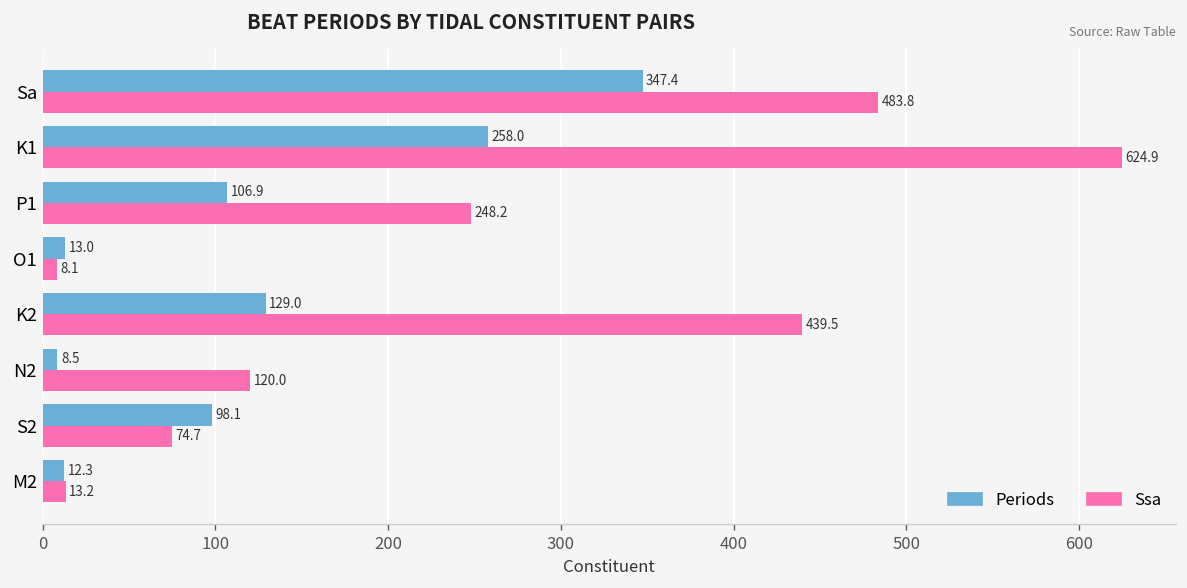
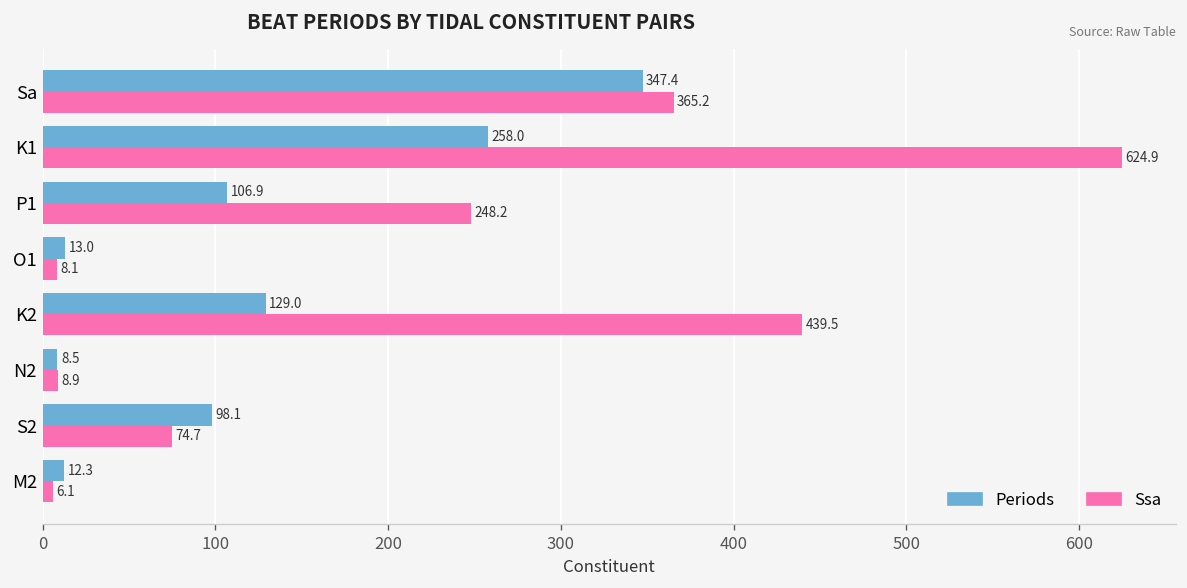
Ssa, Sa: 483.8 -> 365.2
Ssa, N2: 120.0 -> 8.9
Ssa, M2: 13.2 -> 6.1
